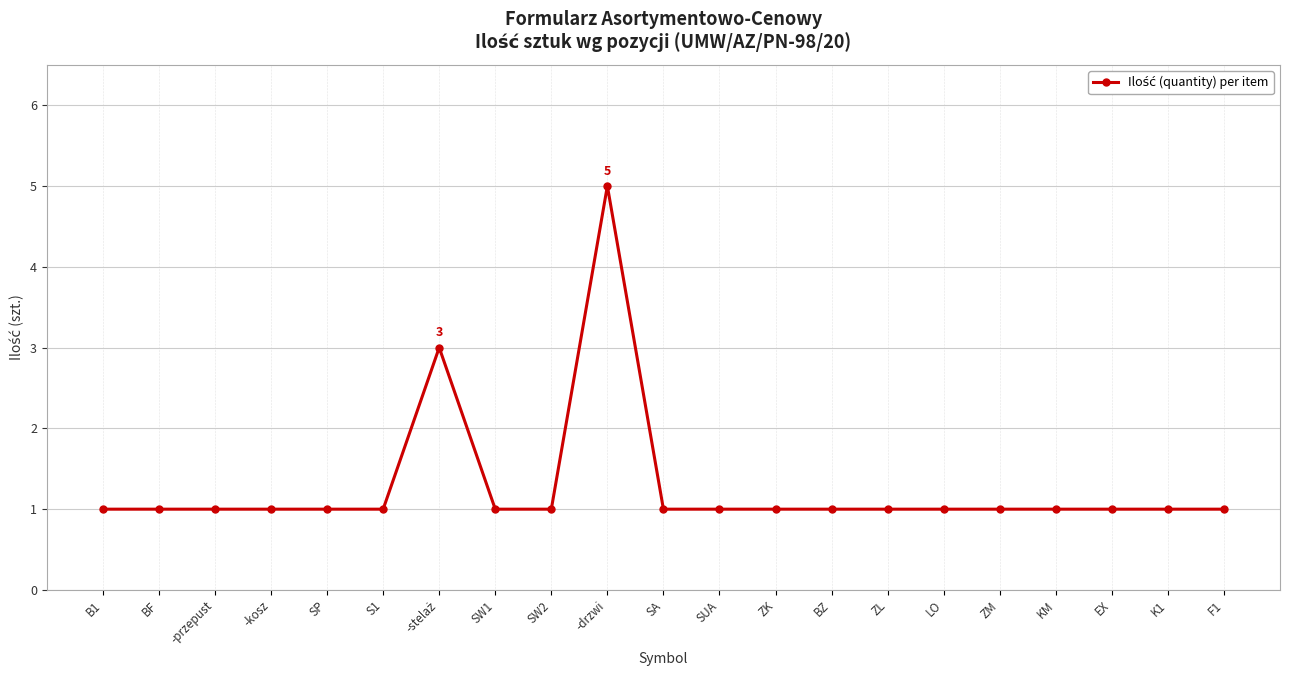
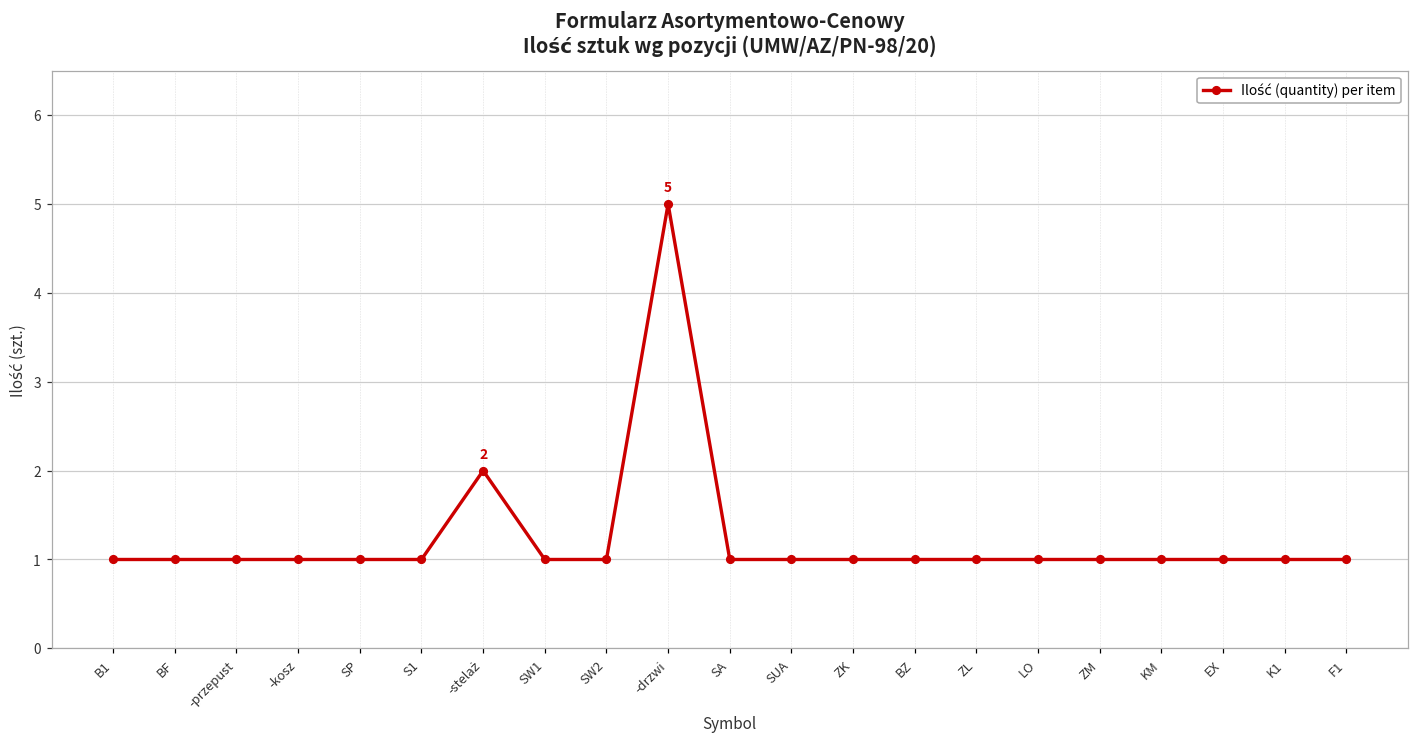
-stelaż: 3 -> 2
